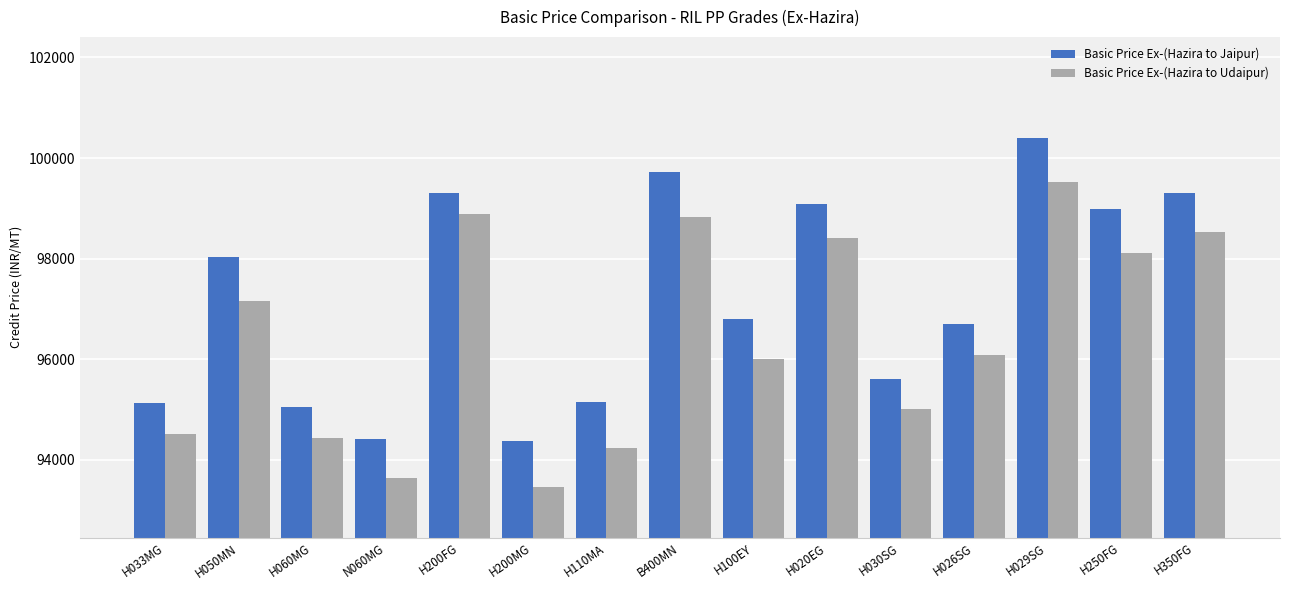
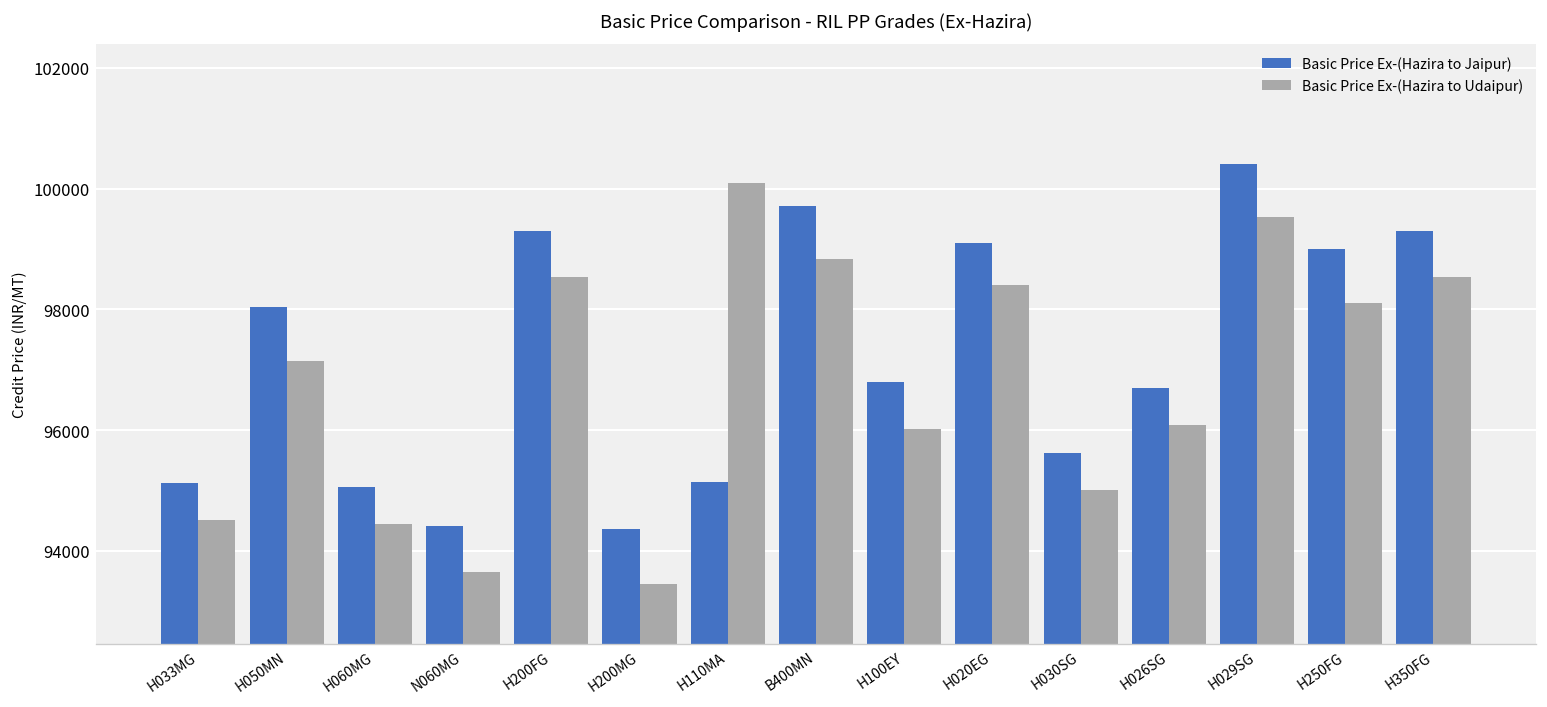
Basic Price Ex-(Hazira to Udaipur), H200FG: 98900 -> 98500
Basic Price Ex-(Hazira to Udaipur), H110MA: 94200 -> 100100
